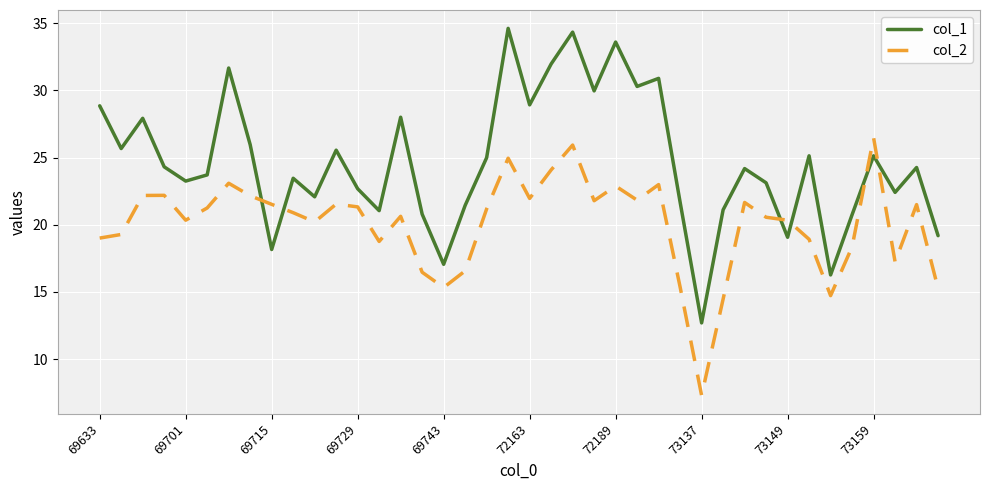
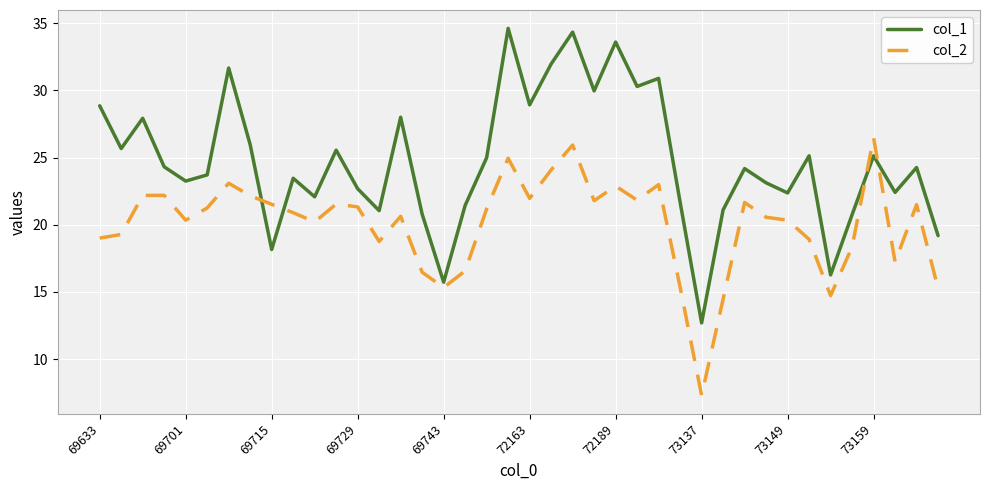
col_1, 69743: 17.1 -> 15.7
col_1, 73149: 19.1 -> 22.4
